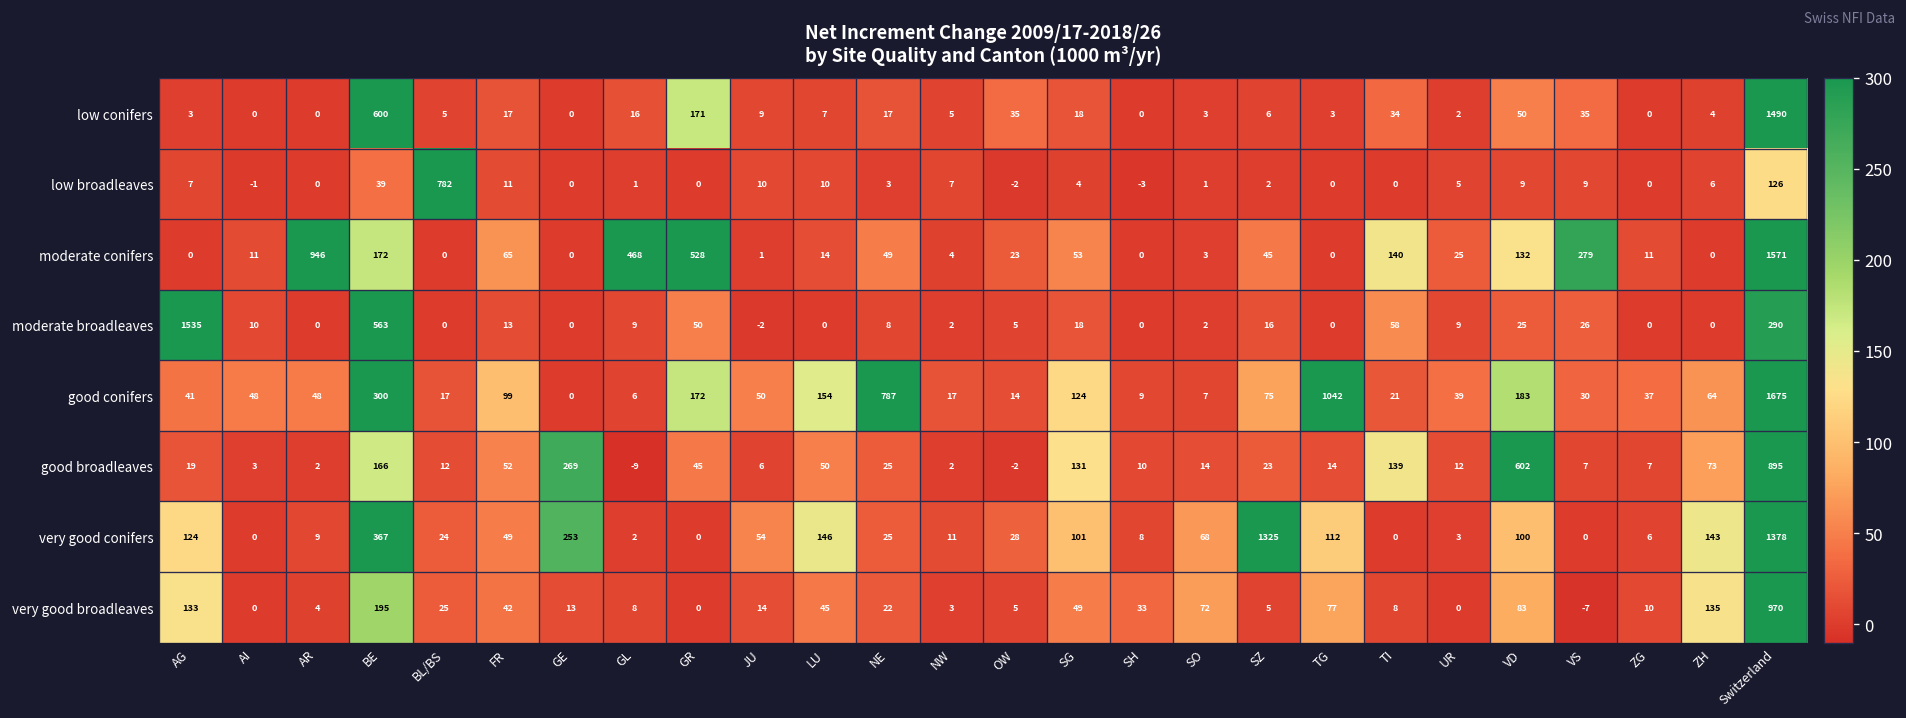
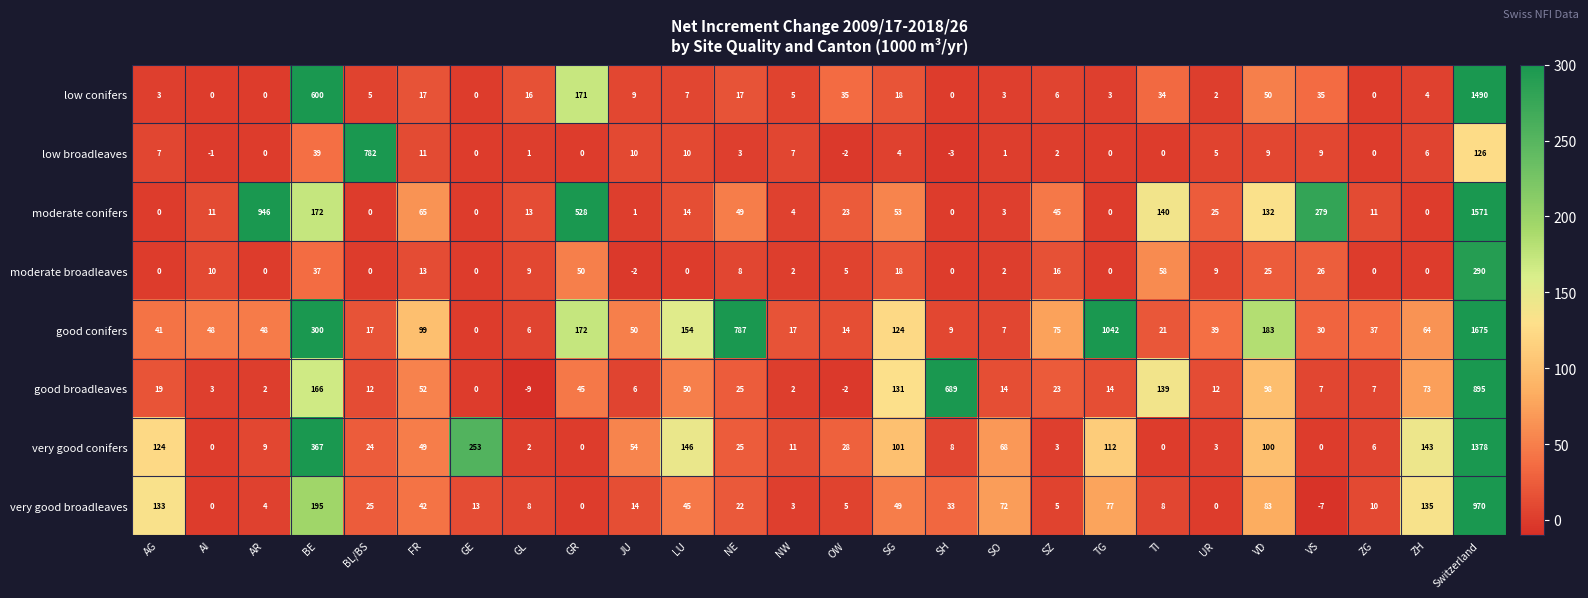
moderate conifers, GL: 468 -> 13
moderate broadleaves, AG: 1535 -> 0
moderate broadleaves, BE: 563 -> 37
good broadleaves, GE: 269 -> 0
good broadleaves, SH: 10 -> 689
good broadleaves, VD: 602 -> 98
very good conifers, SZ: 1325 -> 3
